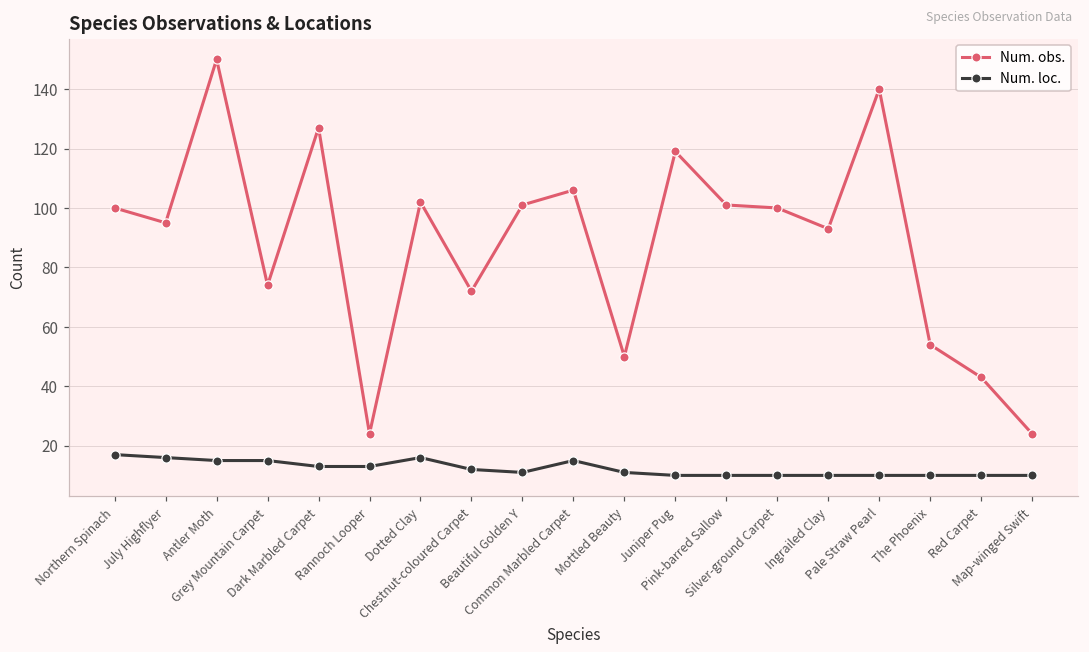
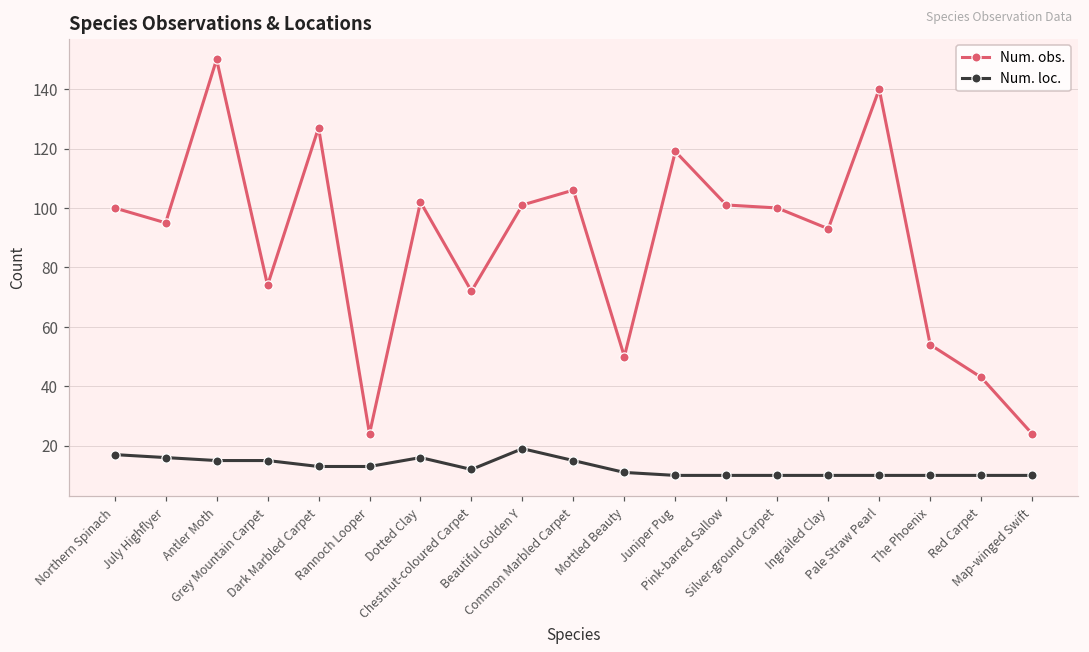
Num. loc., Beautiful Golden Y: 11 -> 19
